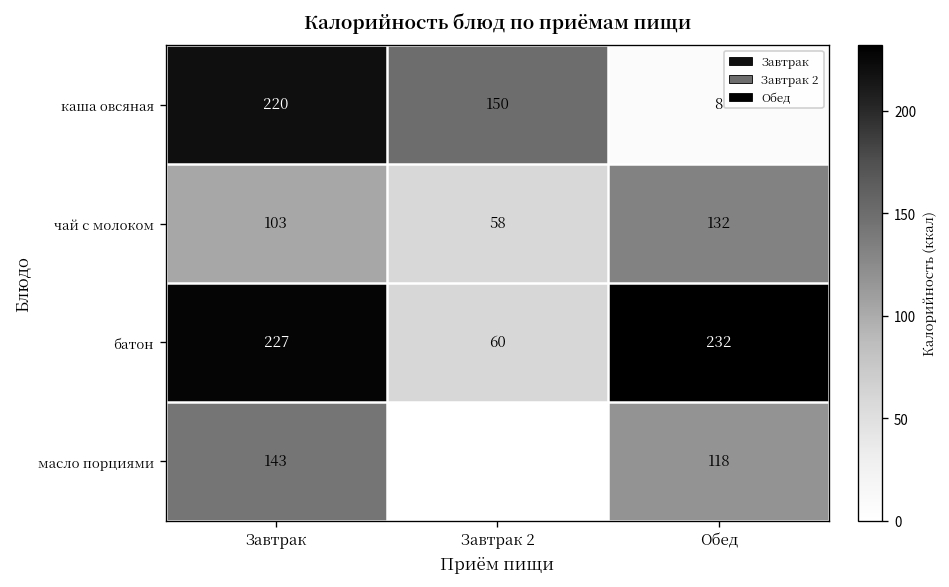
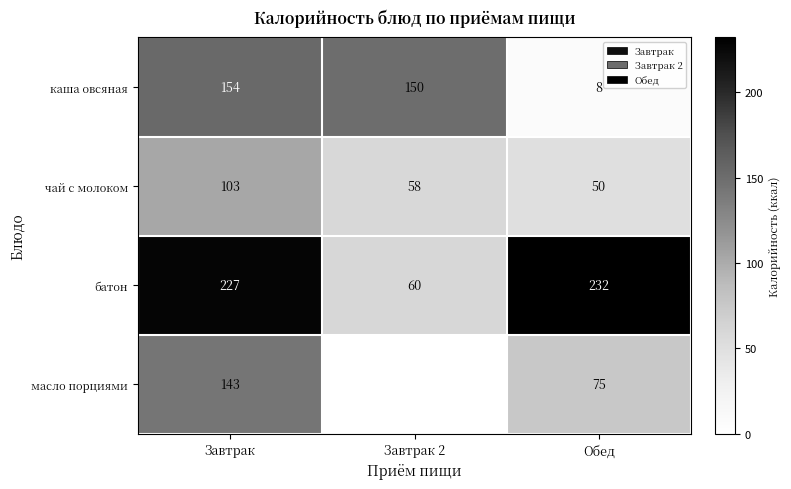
каша овсяная, Завтрак: 220 -> 154
чай с молоком, Обед: 132 -> 50
масло порциями, Обед: 118 -> 75
